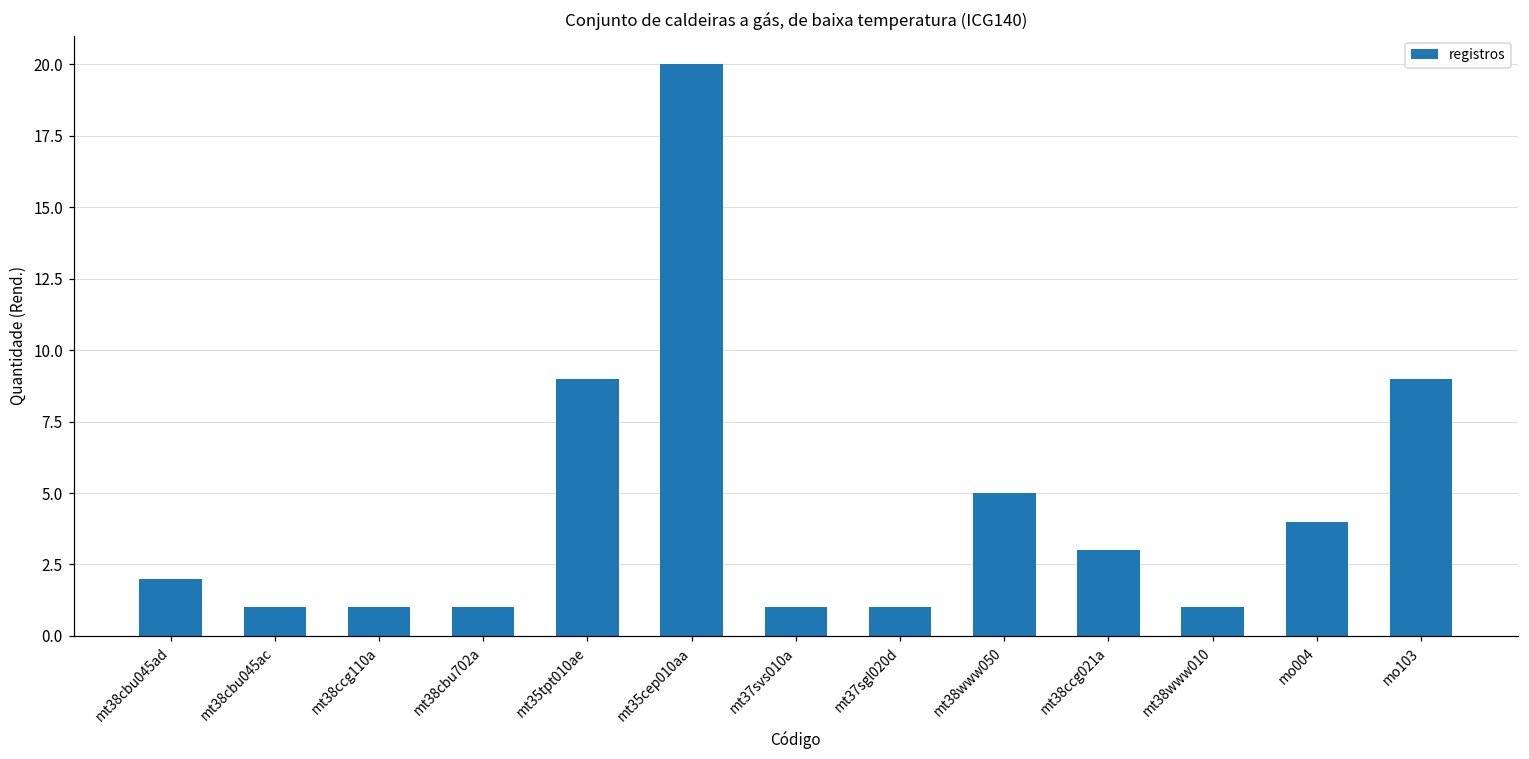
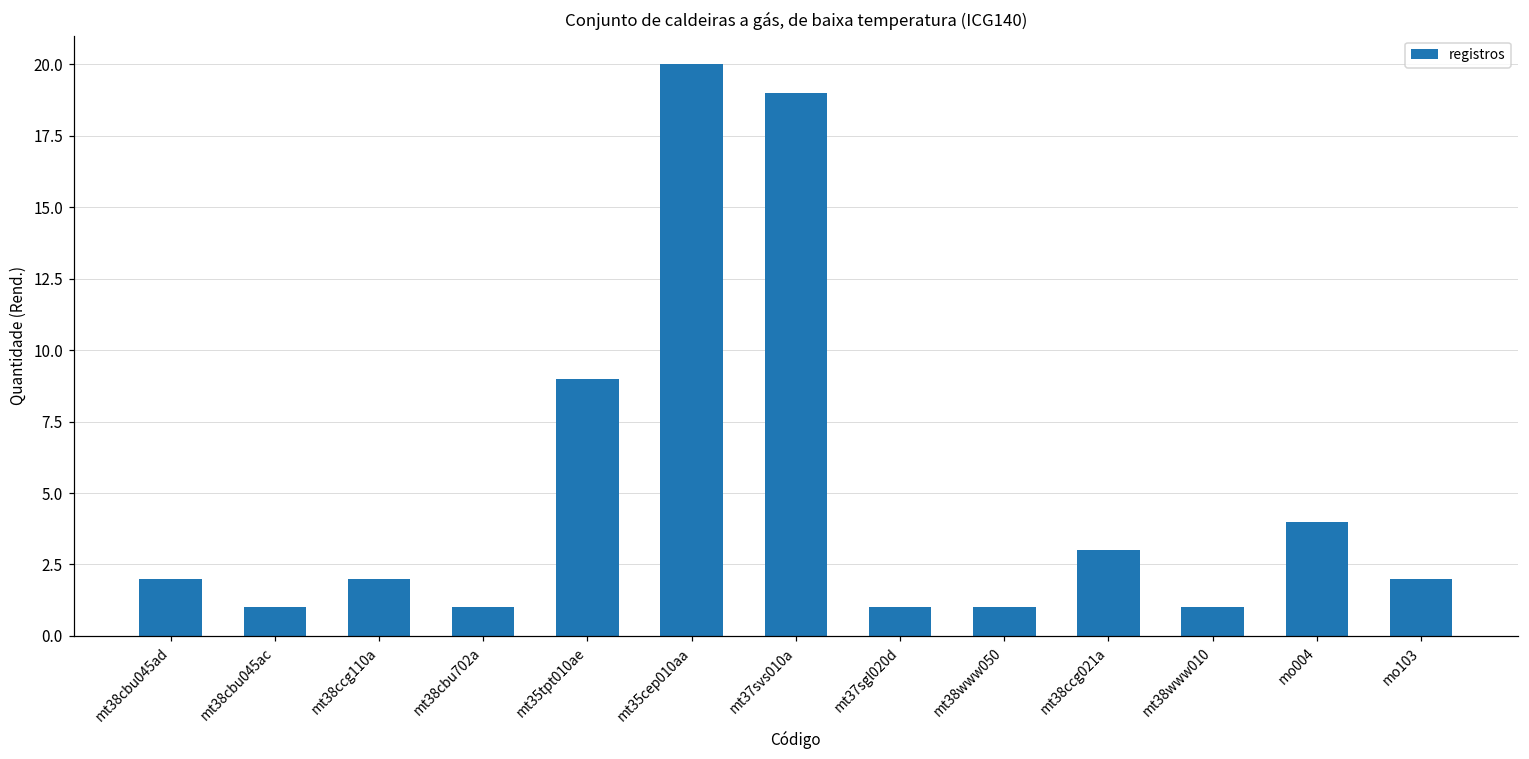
mt38ccg110a: 1 -> 2
mt37svs010a: 1 -> 19
mt38www050: 5 -> 1
mo103: 9 -> 2
